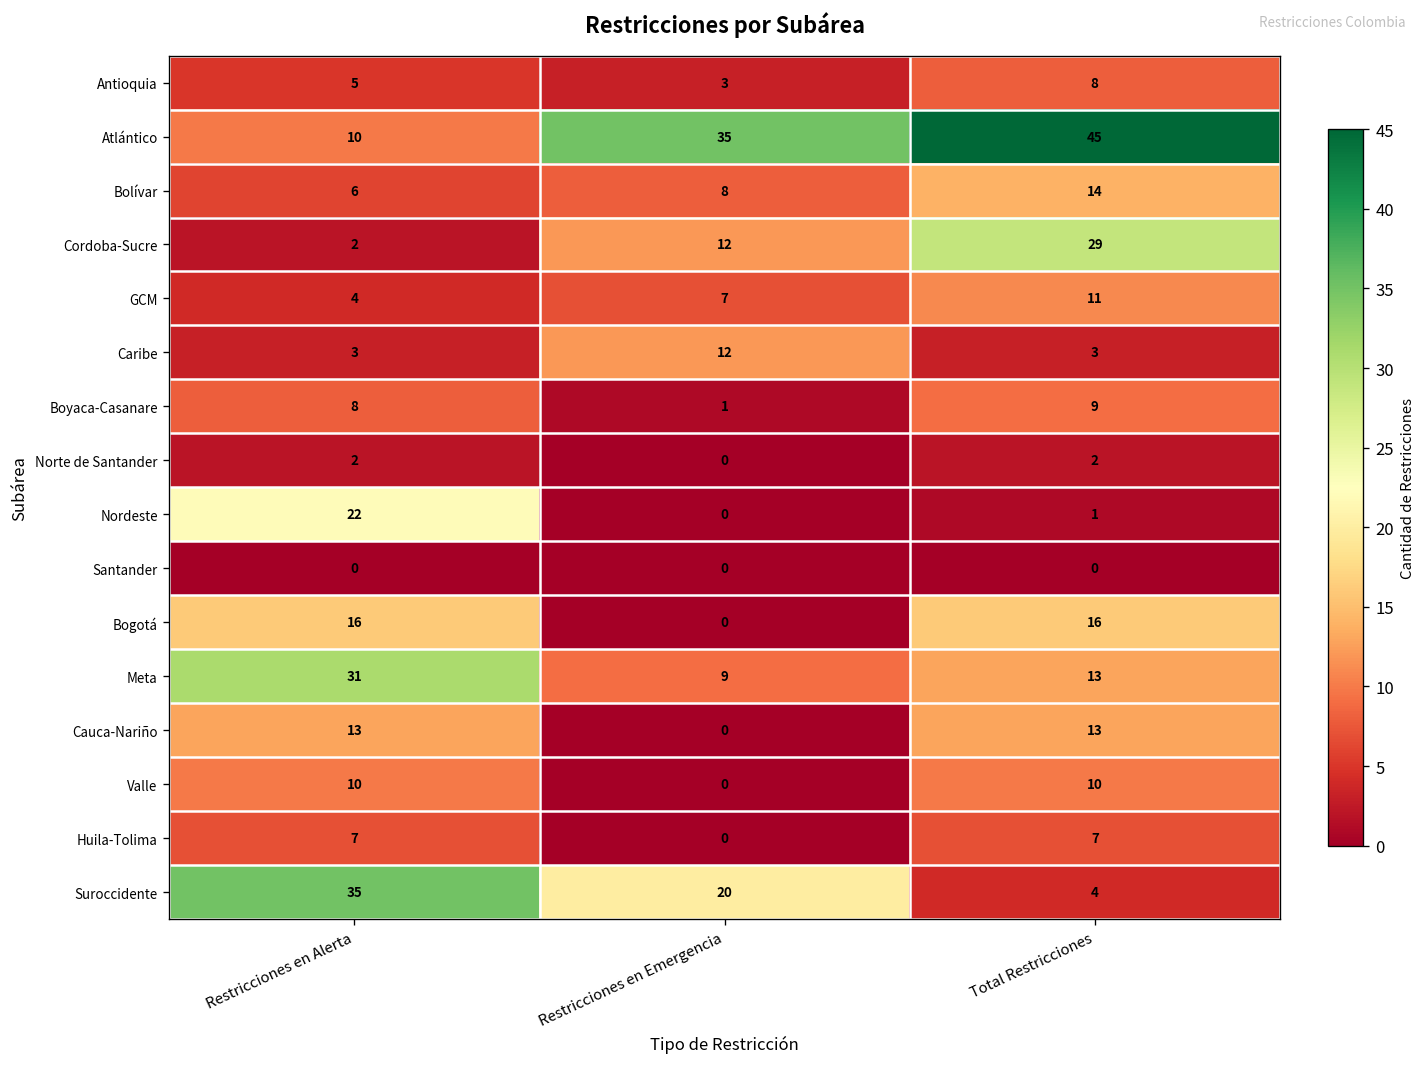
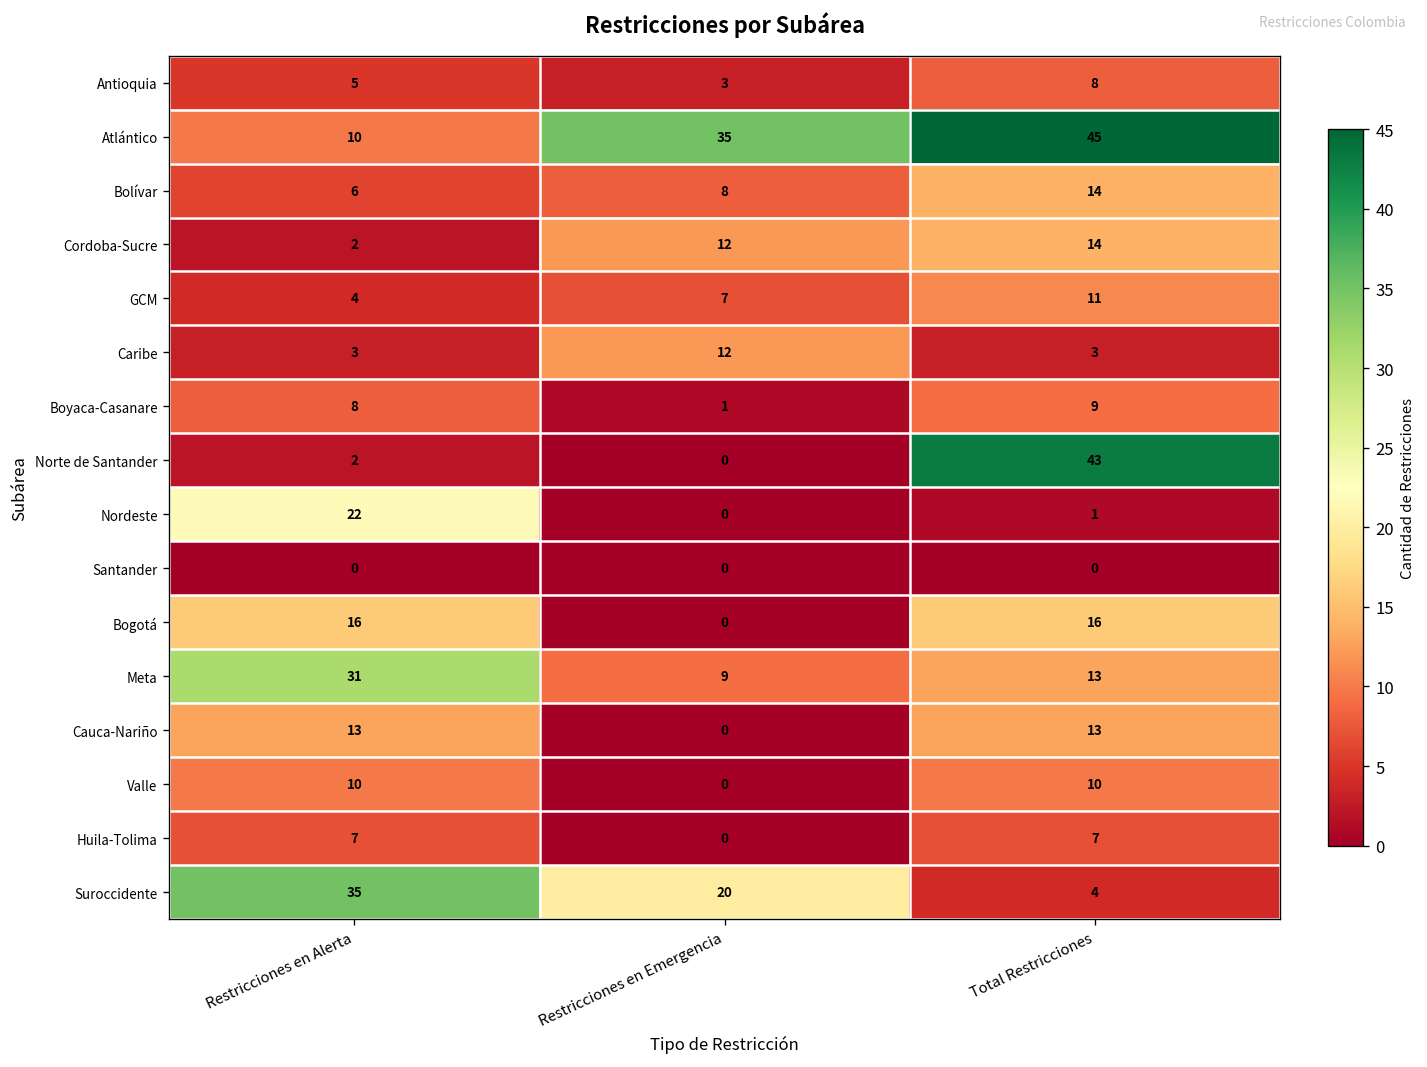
Cordoba-Sucre, Total Restricciones: 29 -> 14
Norte de Santander, Total Restricciones: 2 -> 43
